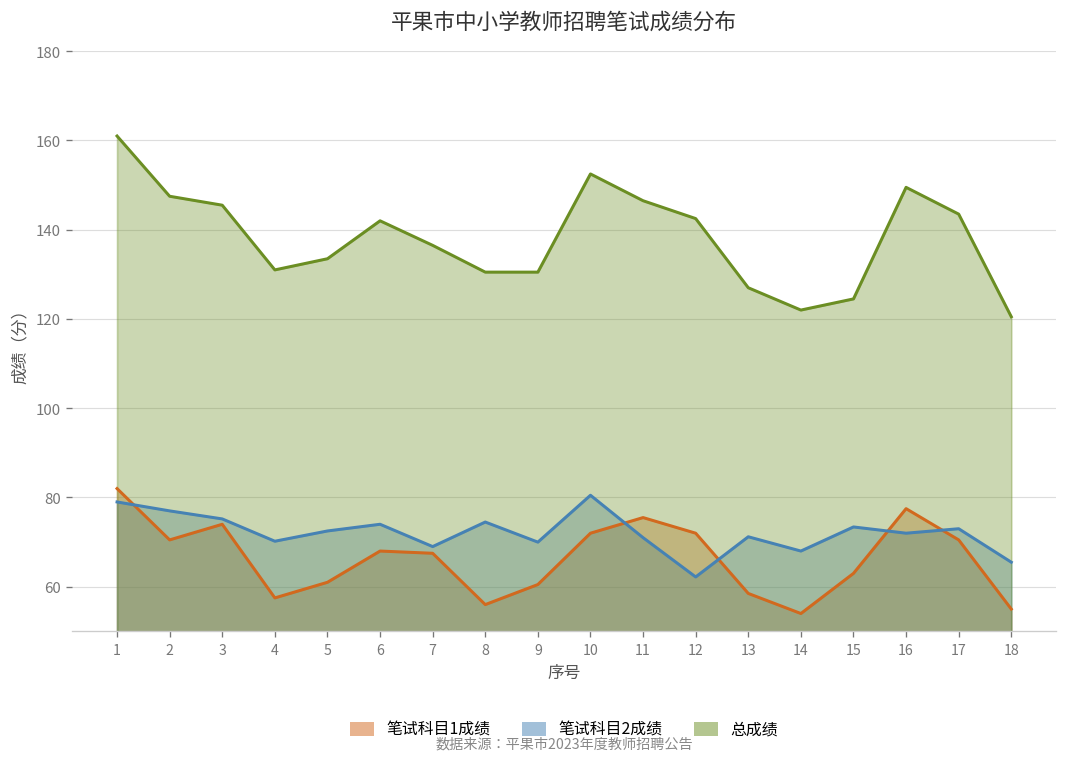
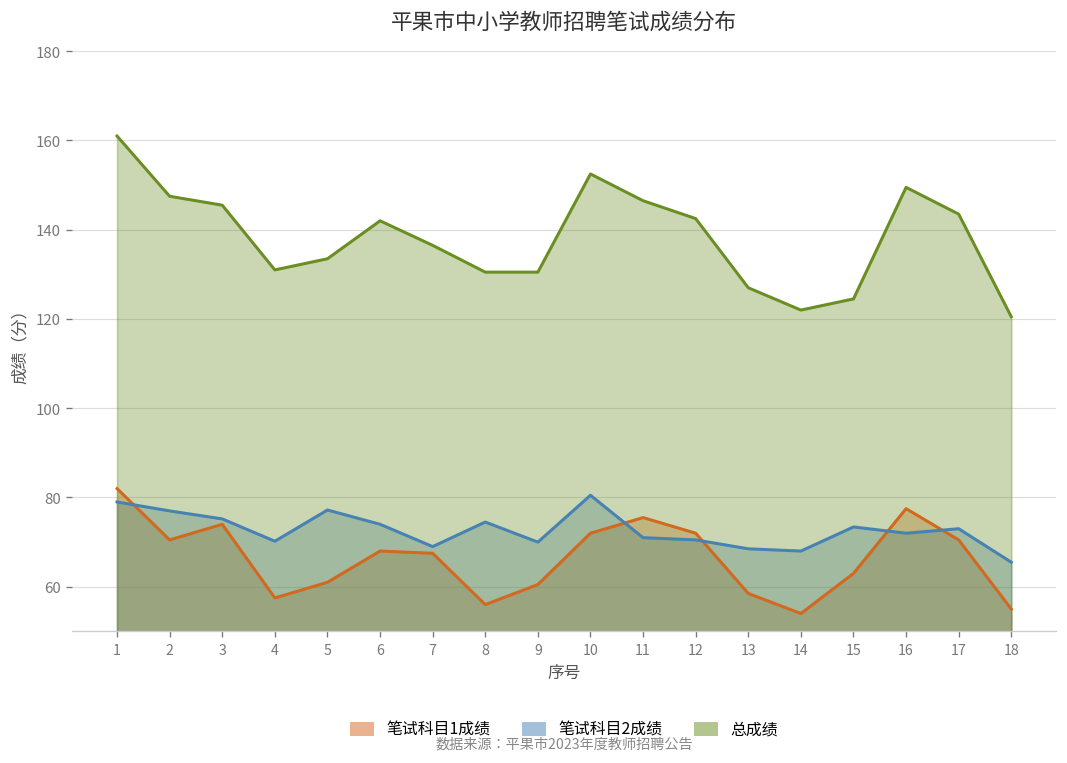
笔试科目2成绩, 5: 73 -> 77
笔试科目2成绩, 12: 62 -> 71
笔试科目2成绩, 13: 71 -> 69
